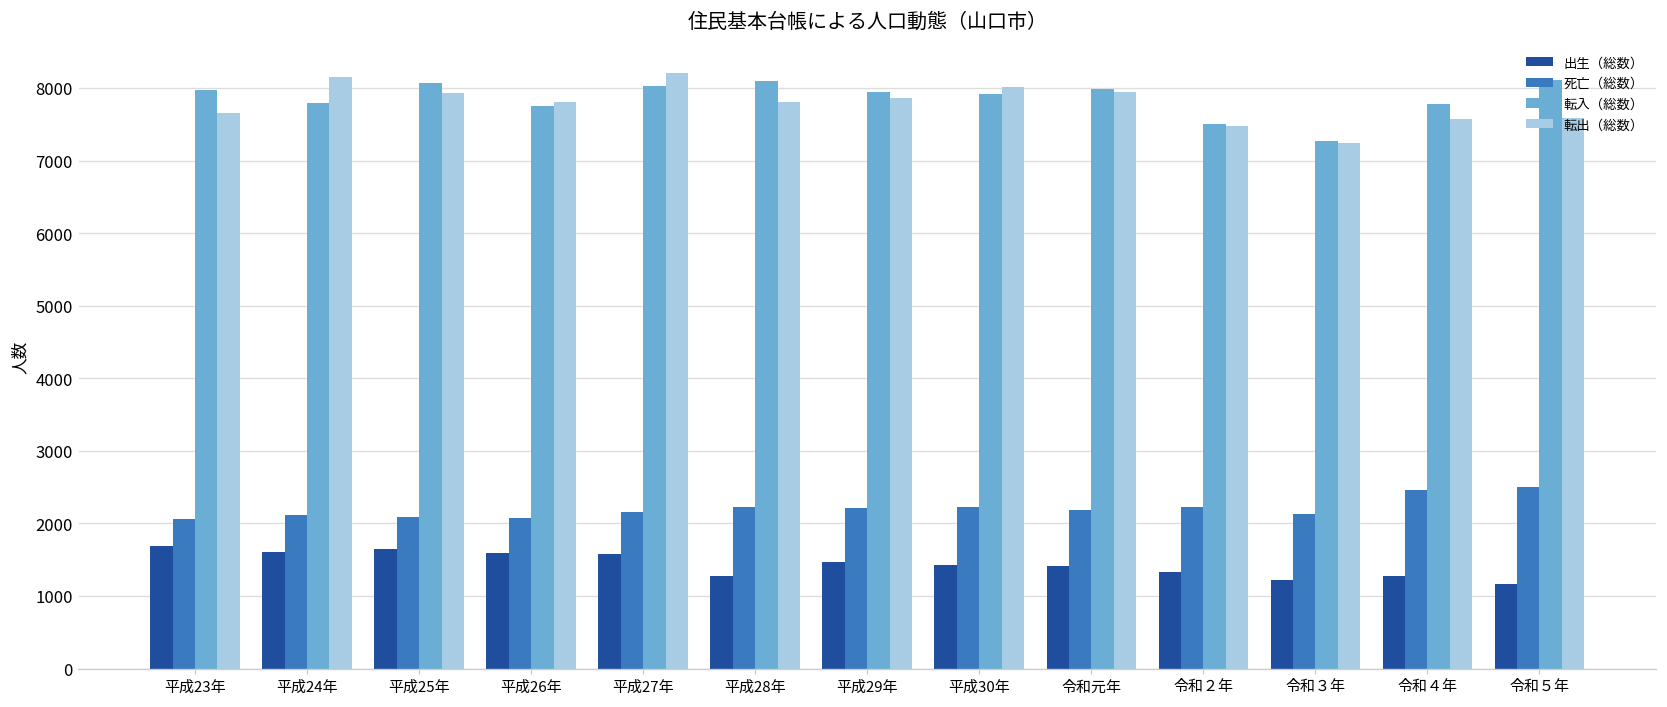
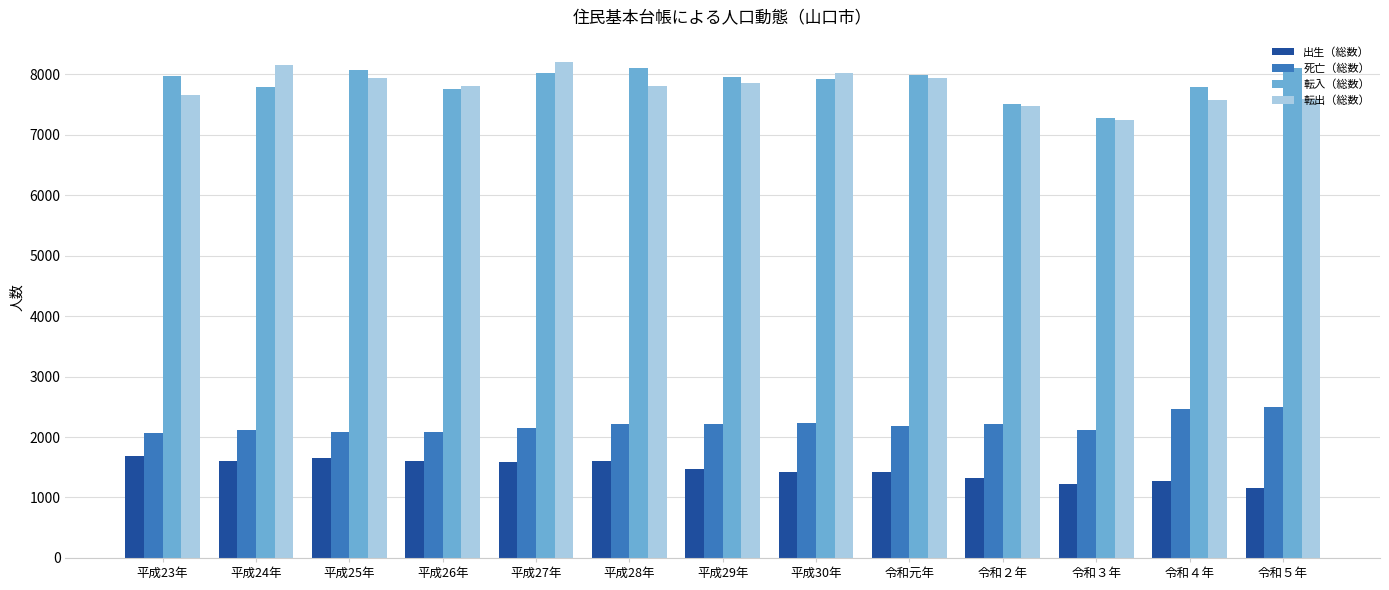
出生（総数）, 平成28年: 1300 -> 1600
